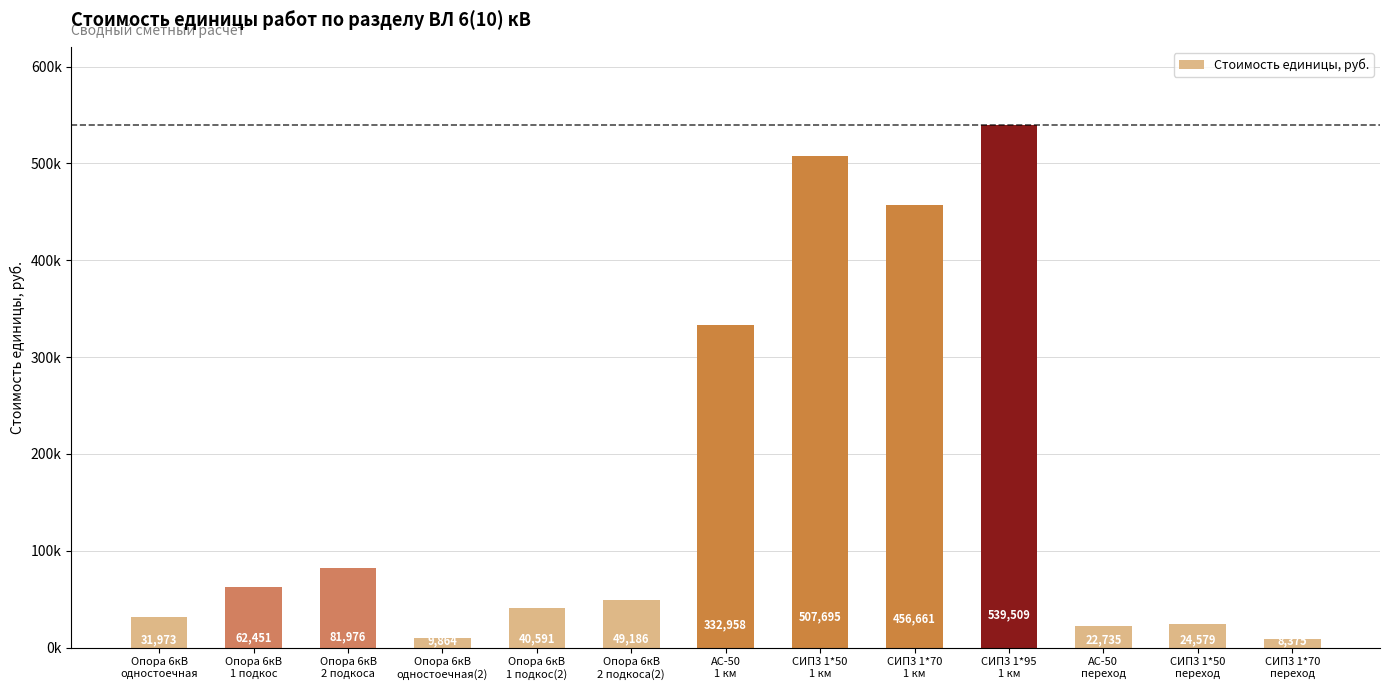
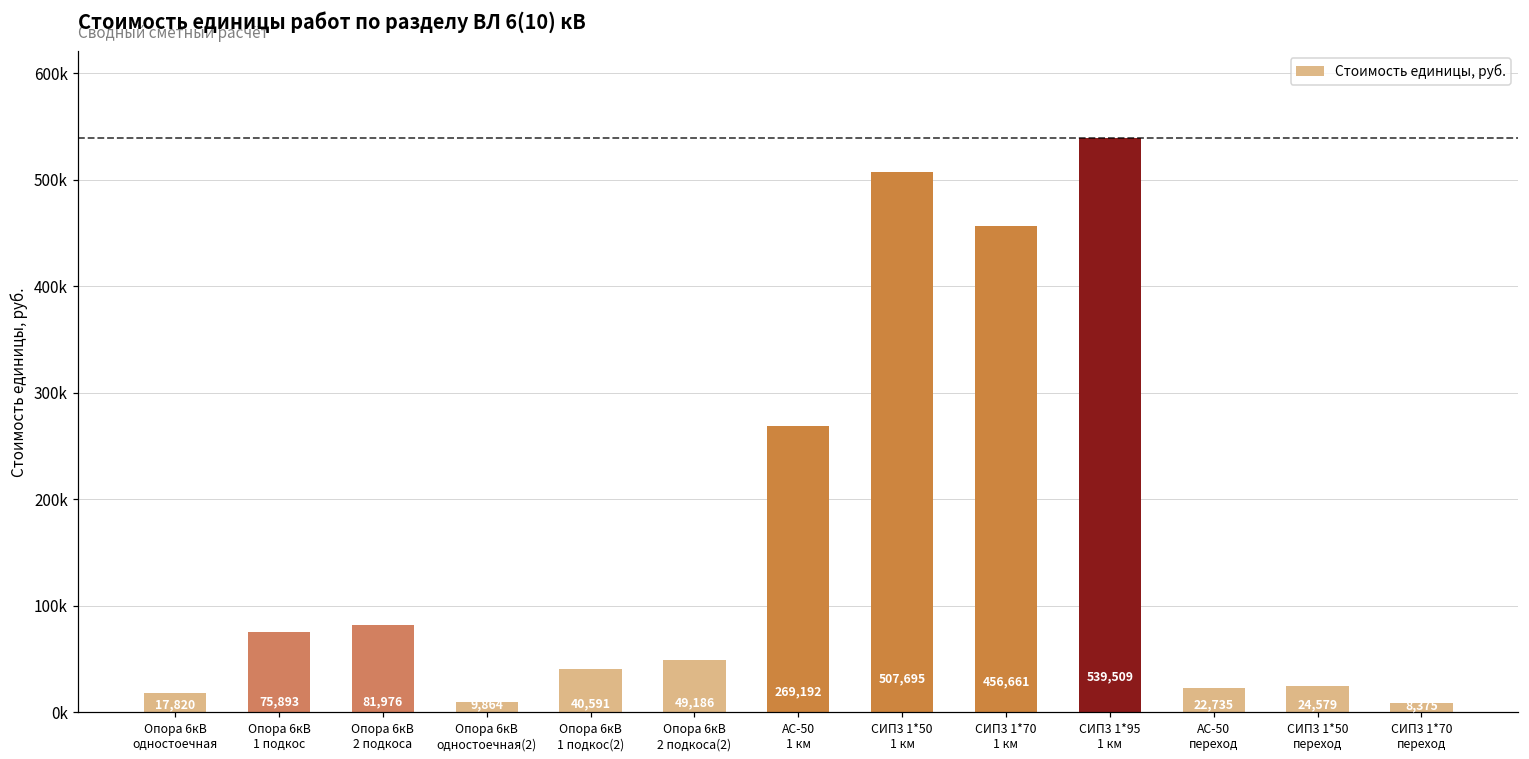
Опора 6кВ одностоечная: 31,973 -> 17,820
Опора 6кВ 1 подкос: 62,451 -> 75,893
АС-50 1 км: 332,958 -> 269,192
